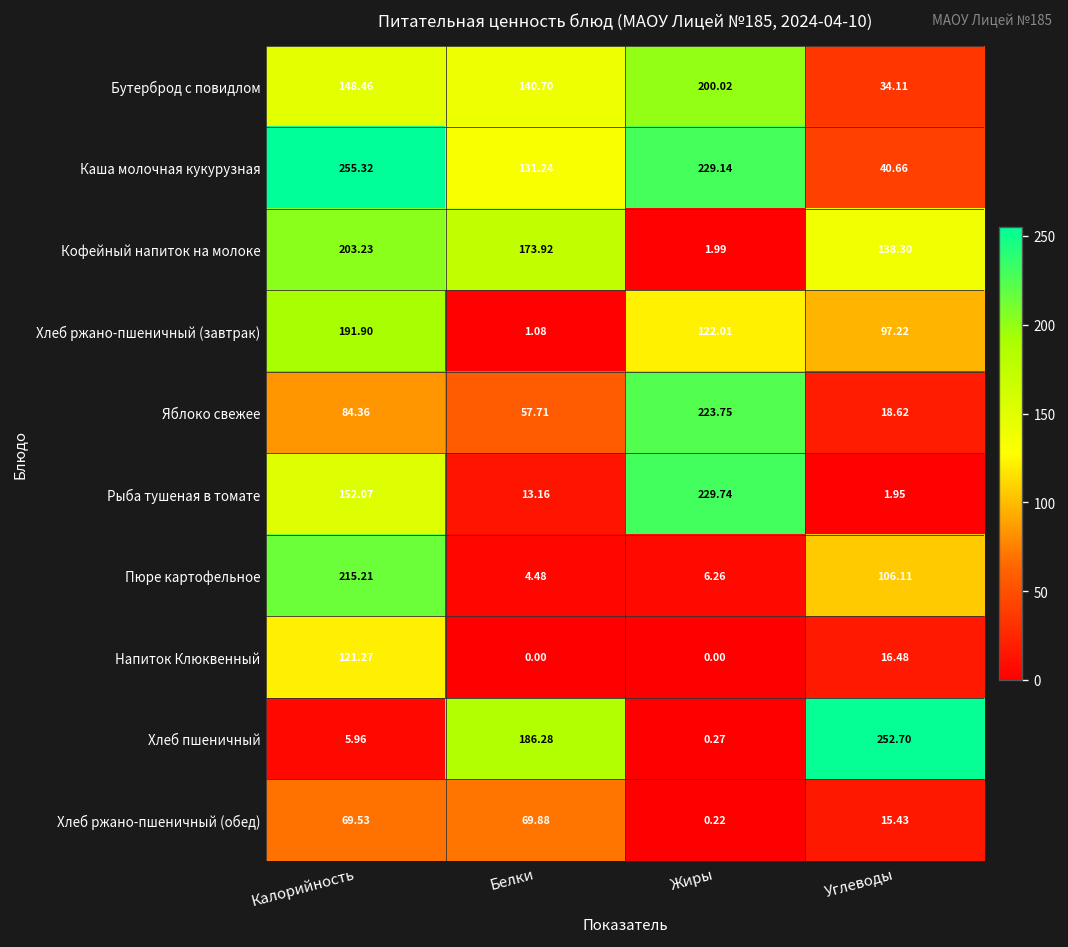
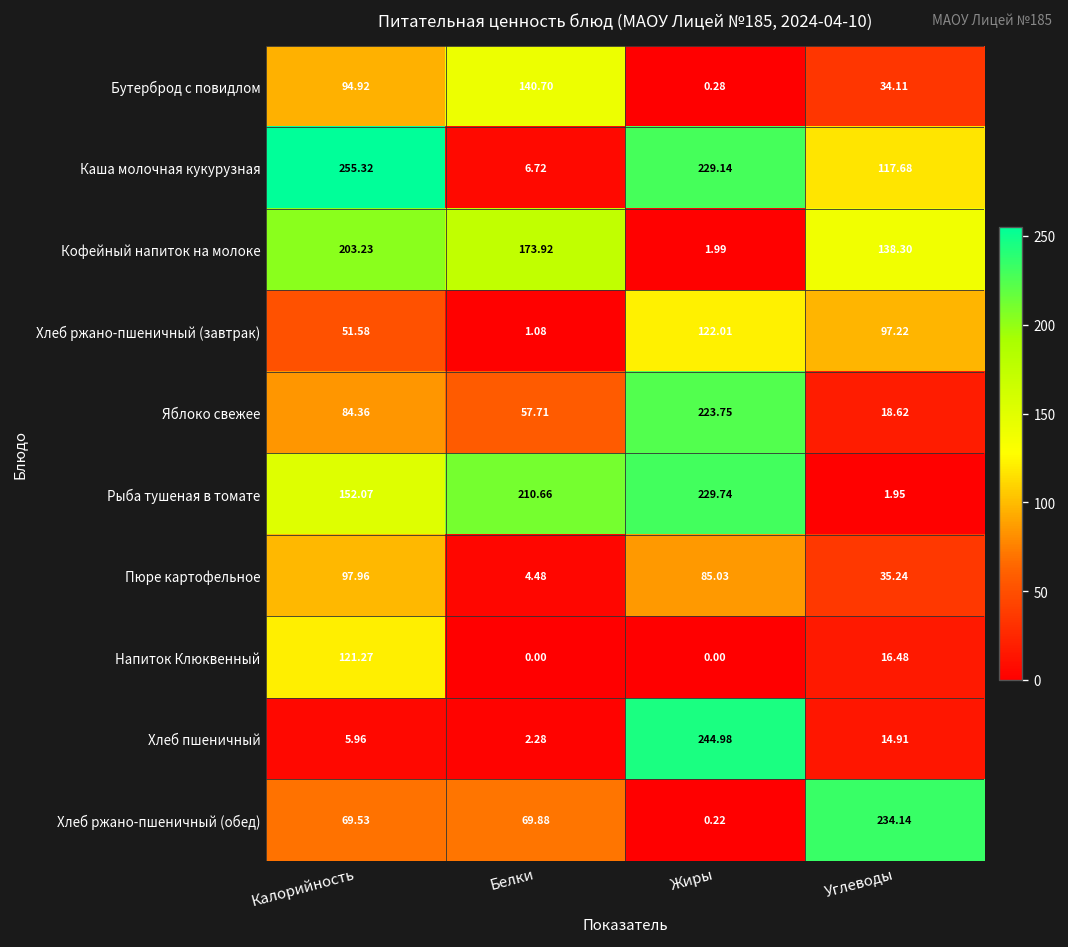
Бутерброд с повидлом, Калорийность: 148.46 -> 94.92
Бутерброд с повидлом, Жиры: 200.02 -> 0.28
Каша молочная кукурузная, Белки: 131.24 -> 6.72
Каша молочная кукурузная, Углеводы: 40.66 -> 117.68
Хлеб ржано-пшеничный (завтрак), Калорийность: 191.90 -> 51.58
Рыба тушеная в томате, Белки: 13.16 -> 210.66
Пюре картофельное, Калорийность: 215.21 -> 97.96
Пюре картофельное, Жиры: 6.26 -> 85.03
Пюре картофельное, Углеводы: 106.11 -> 35.24
Хлеб пшеничный, Белки: 186.28 -> 2.28
Хлеб пшеничный, Жиры: 0.27 -> 244.98
Хлеб пшеничный, Углеводы: 252.70 -> 14.91
Хлеб ржано-пшеничный (обед), Углеводы: 15.43 -> 234.14
